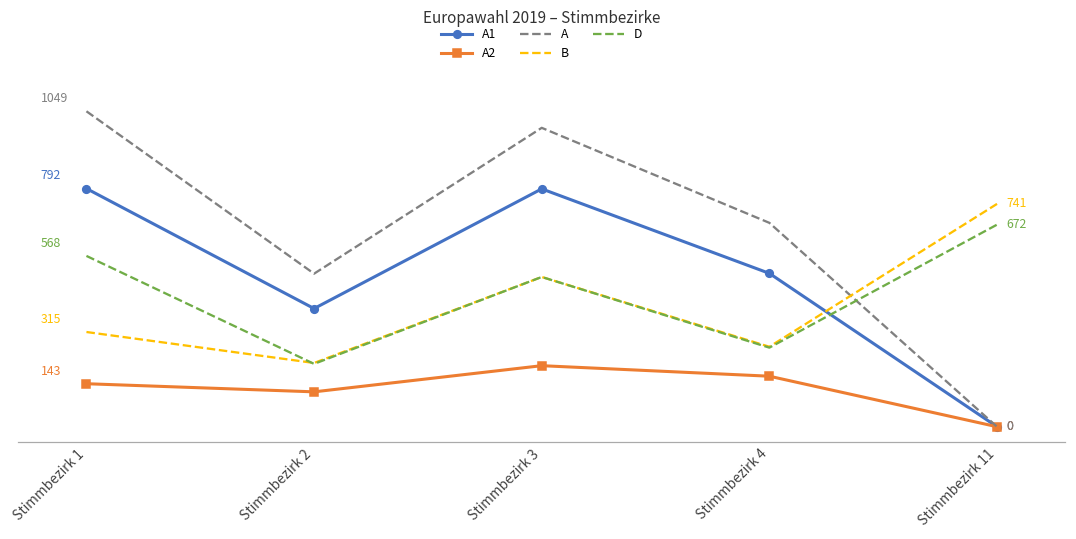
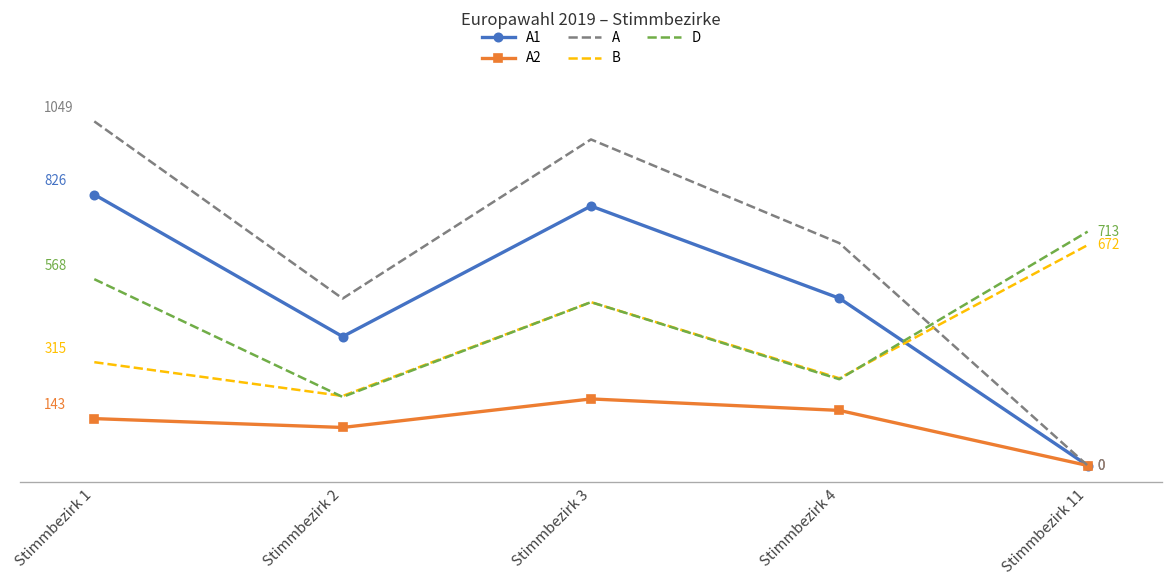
A1, Stimmbezirk 1: 792 -> 826
B, Stimmbezirk 11: 741 -> 672
D, Stimmbezirk 11: 672 -> 713
